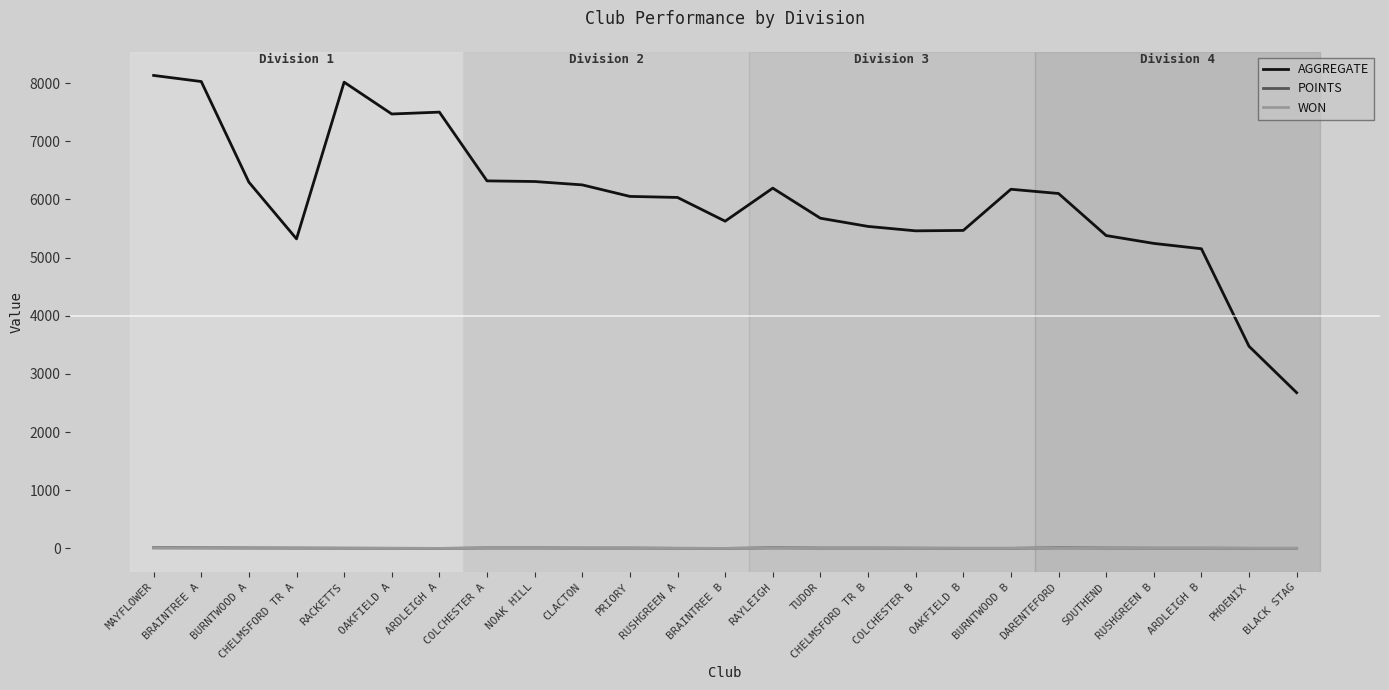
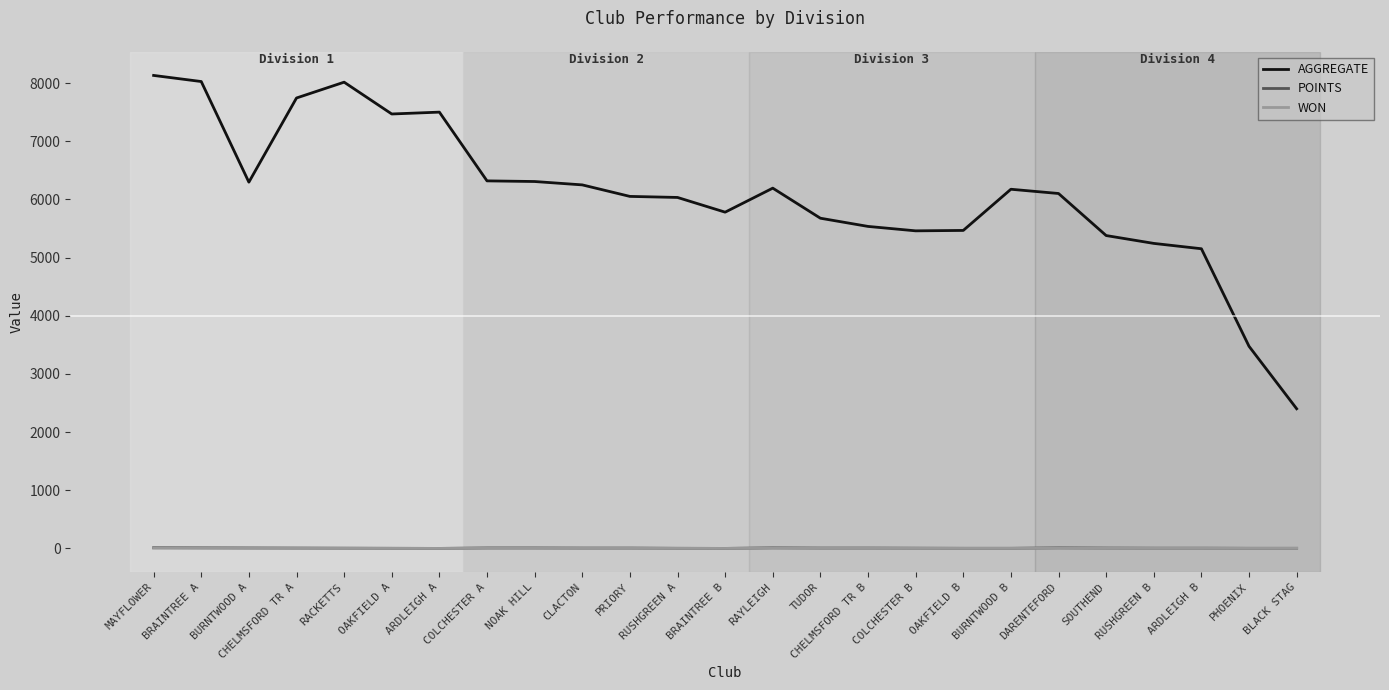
AGGREGATE, CHELMSFORD TR A: 5300 -> 7700
AGGREGATE, BRAINTREE B: 5600 -> 5800
AGGREGATE, BLACK STAG: 2700 -> 2400
